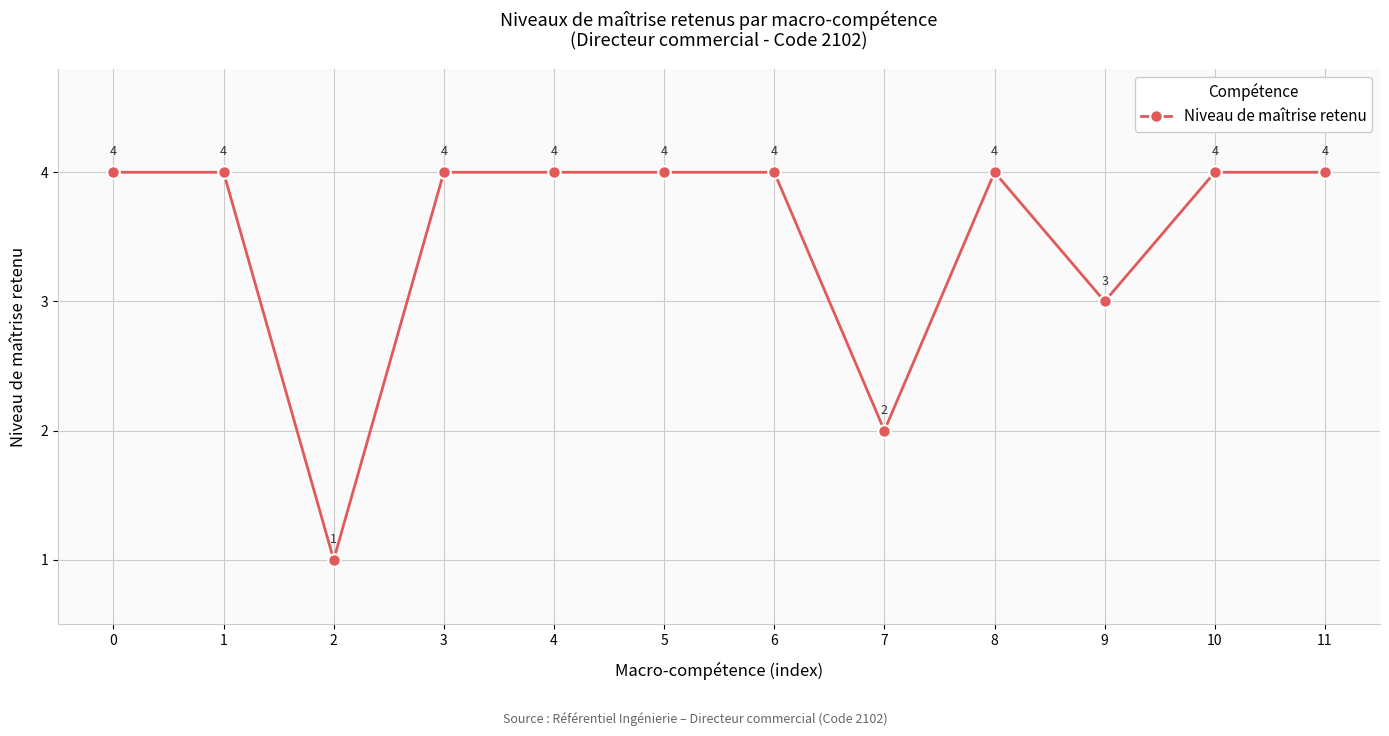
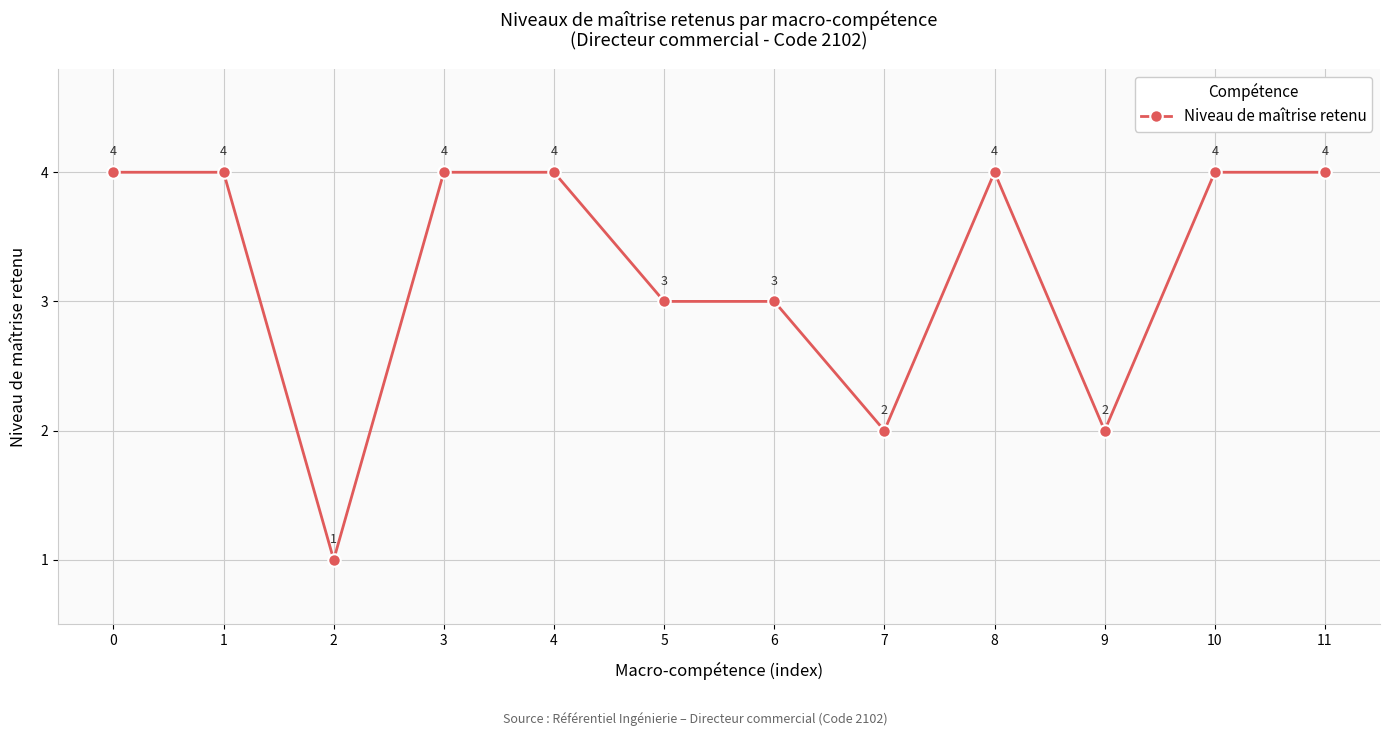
5: 4 -> 3
6: 4 -> 3
9: 3 -> 2
